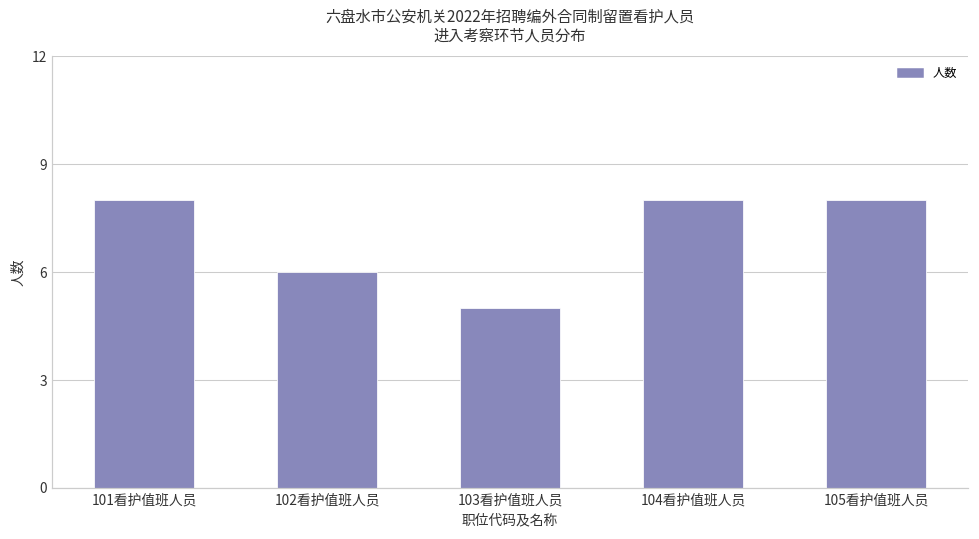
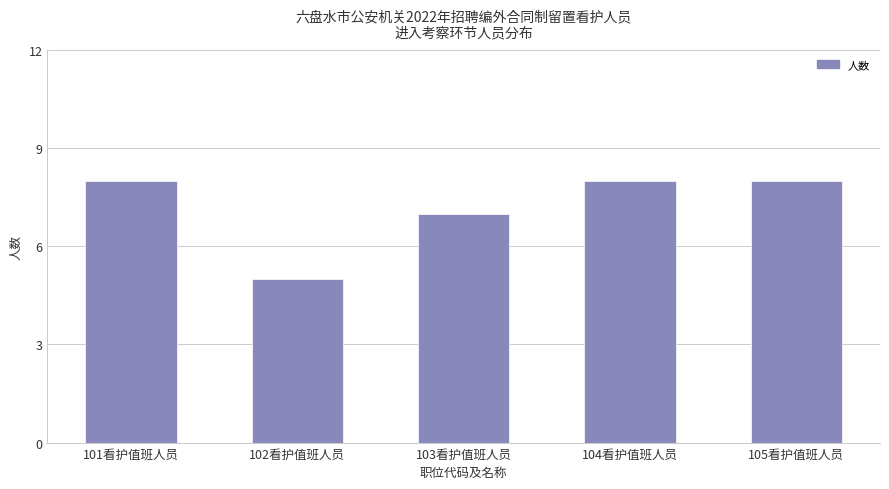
102看护值班人员: 6 -> 5
103看护值班人员: 5 -> 7
